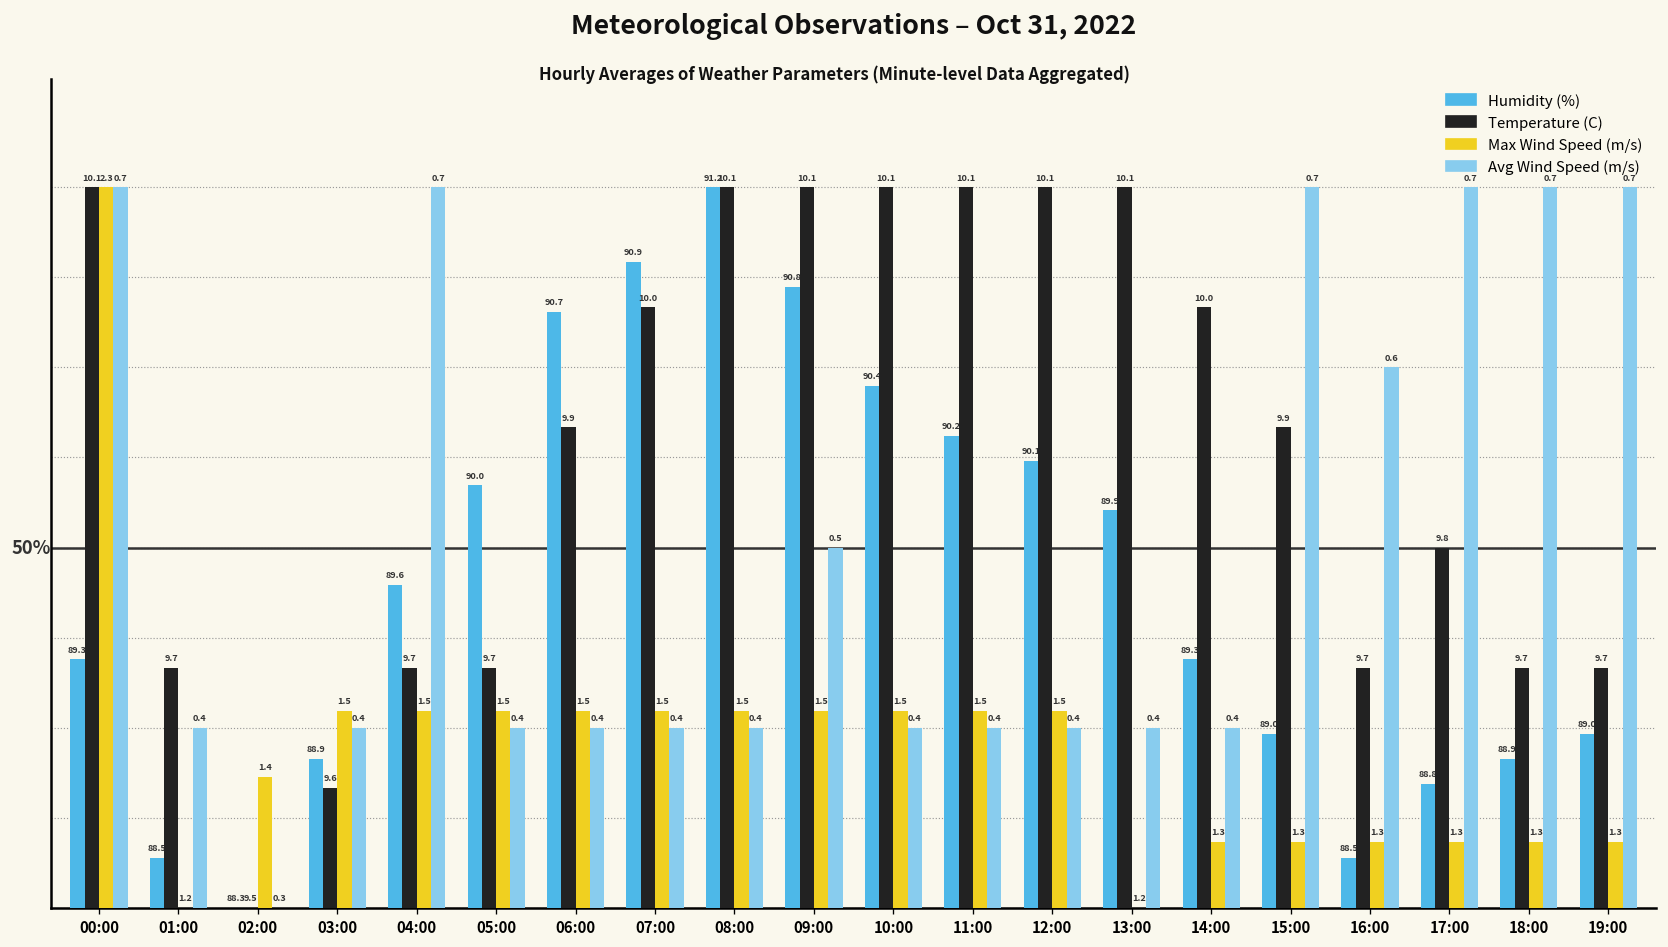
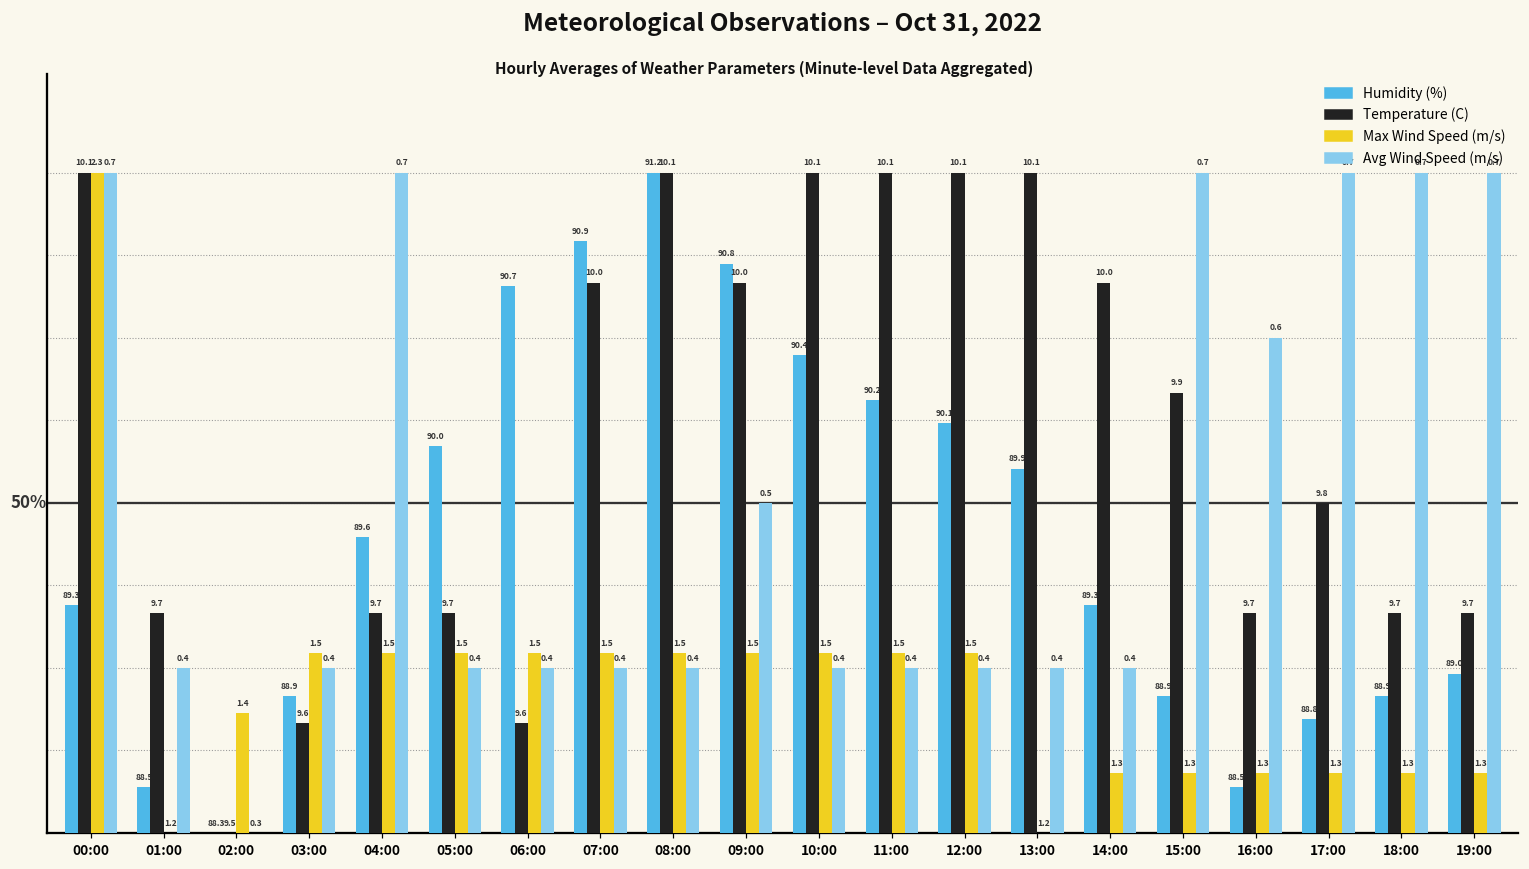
Temperature (C), 06:00: 9.9 -> 9.6
Temperature (C), 09:00: 10.1 -> 10.0
Humidity (%), 15:00: 89.0 -> 88.9
